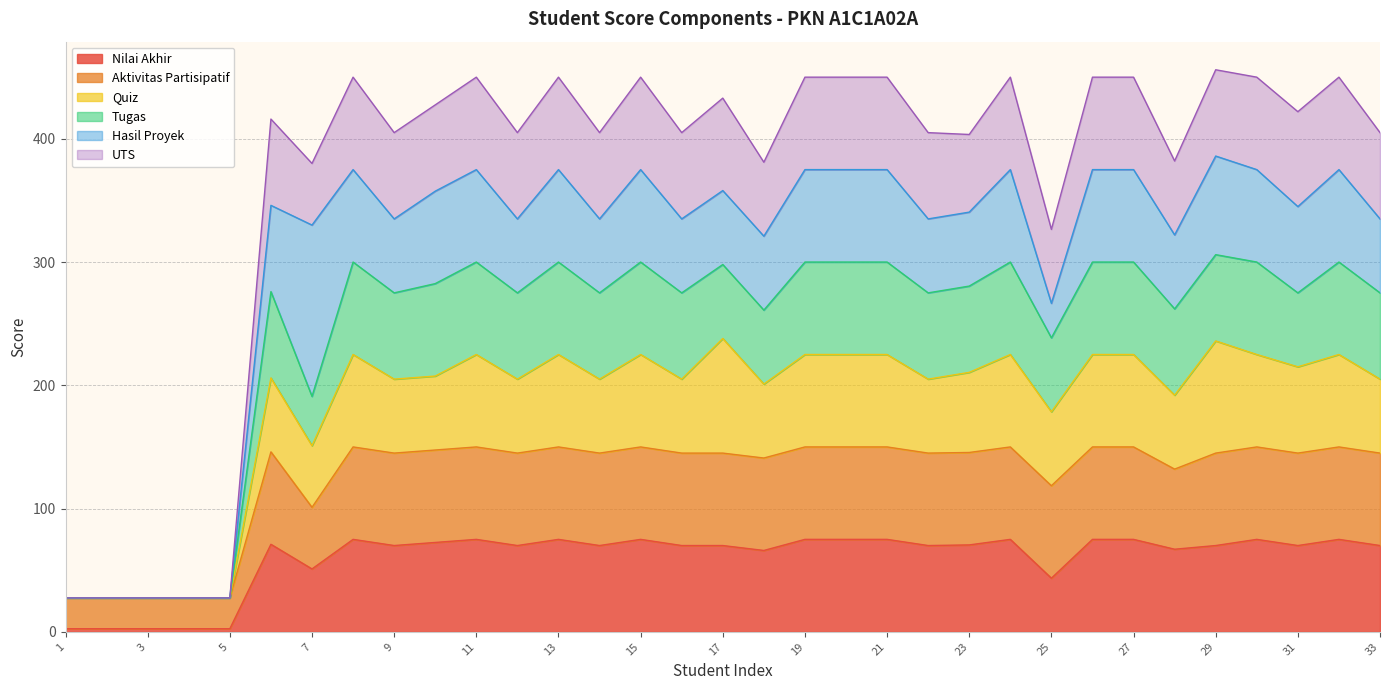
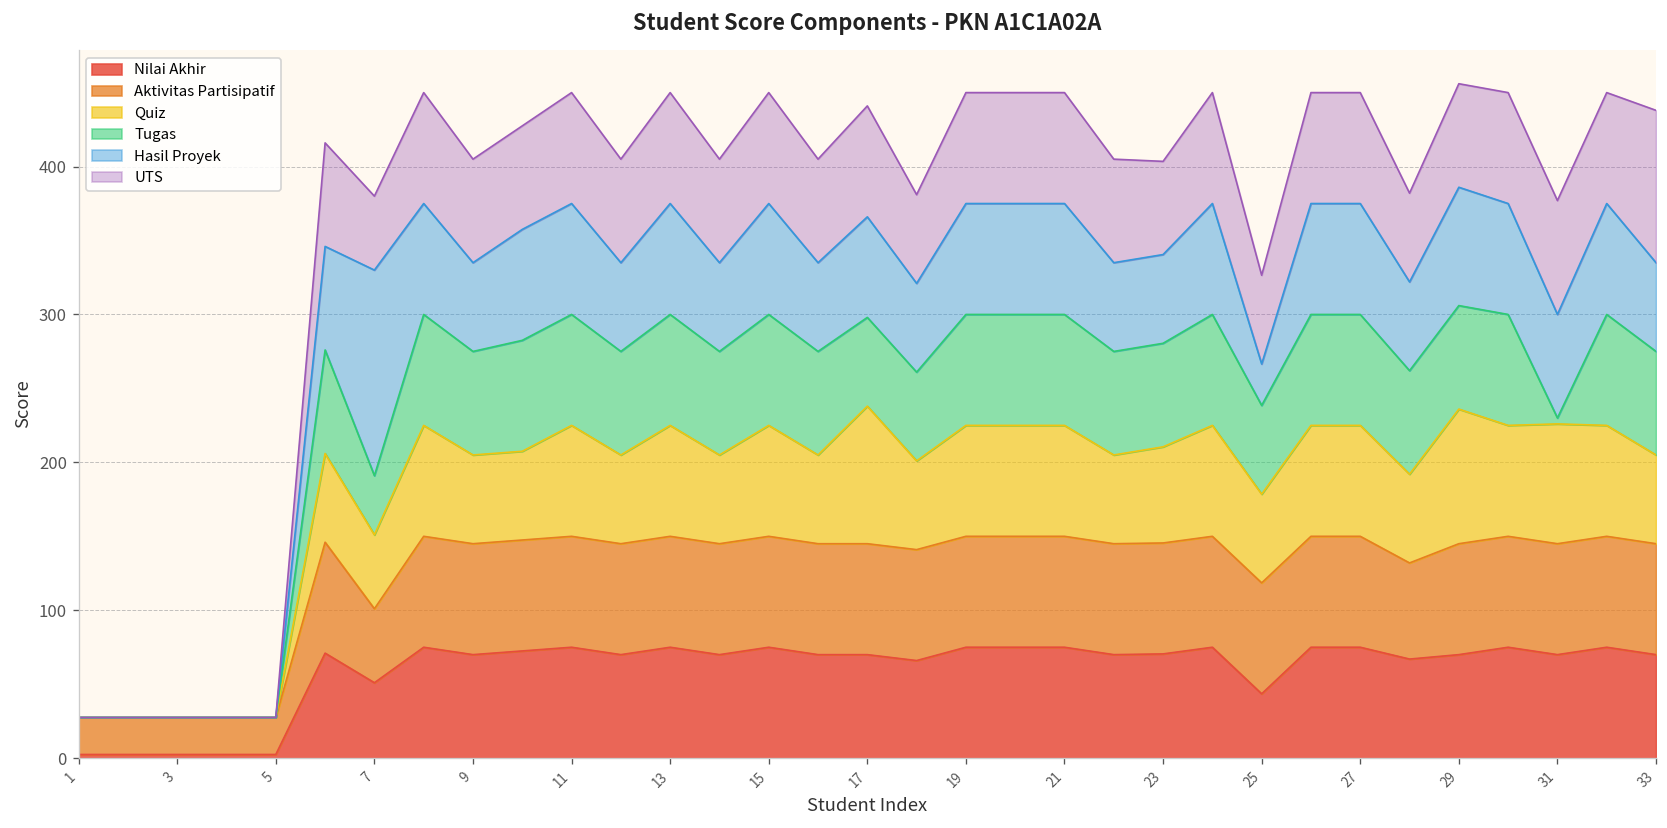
Hasil Proyek, 17: 60 -> 68
Quiz, 31: 70 -> 81
Tugas, 31: 60 -> 4
UTS, 33: 70 -> 103
